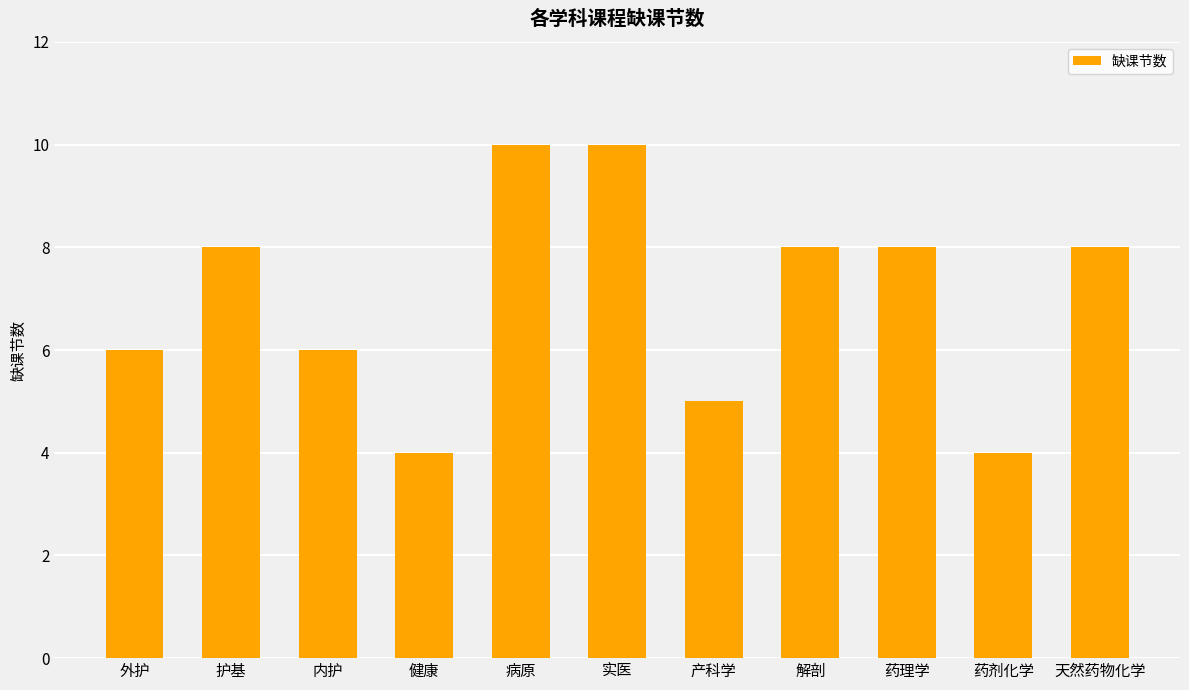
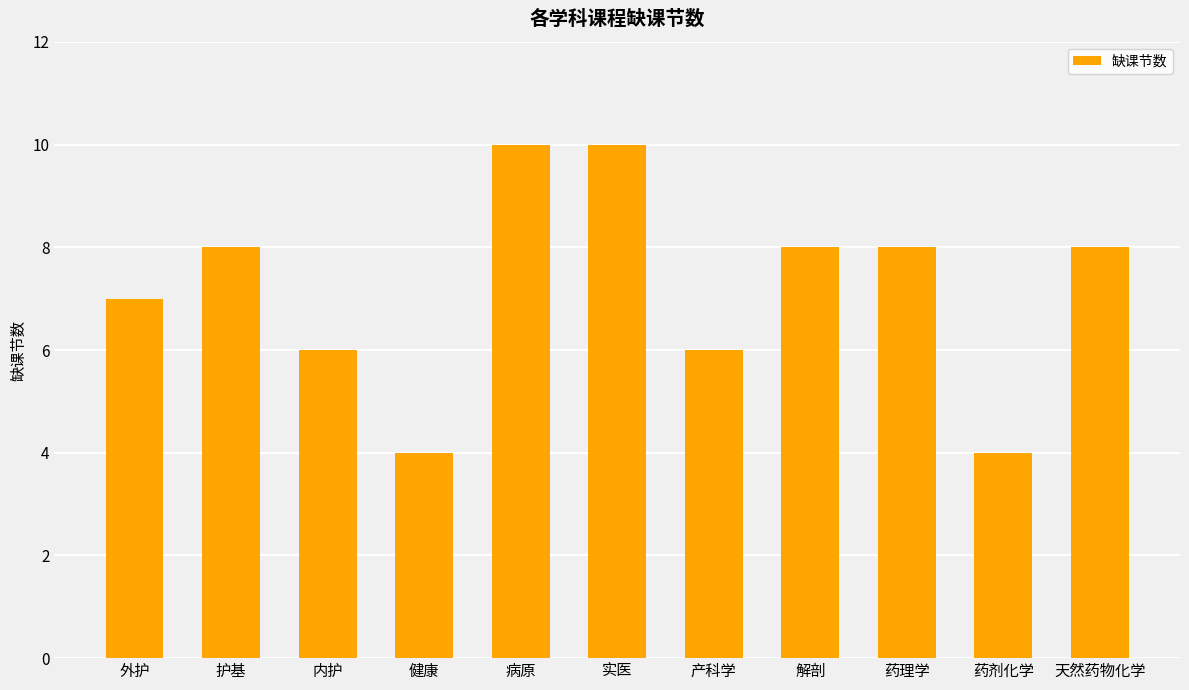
外护: 6 -> 7
产科学: 5 -> 6
